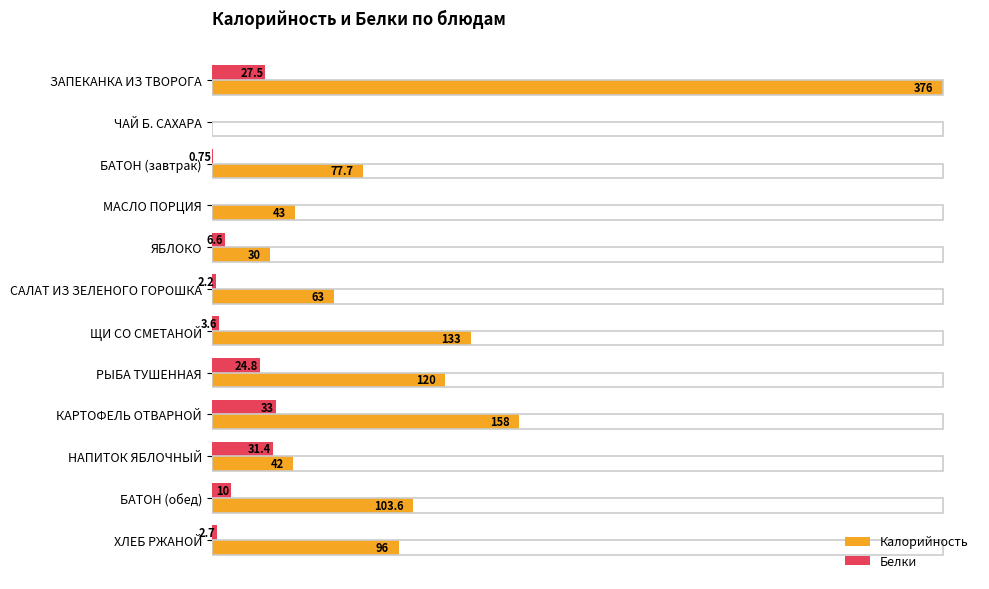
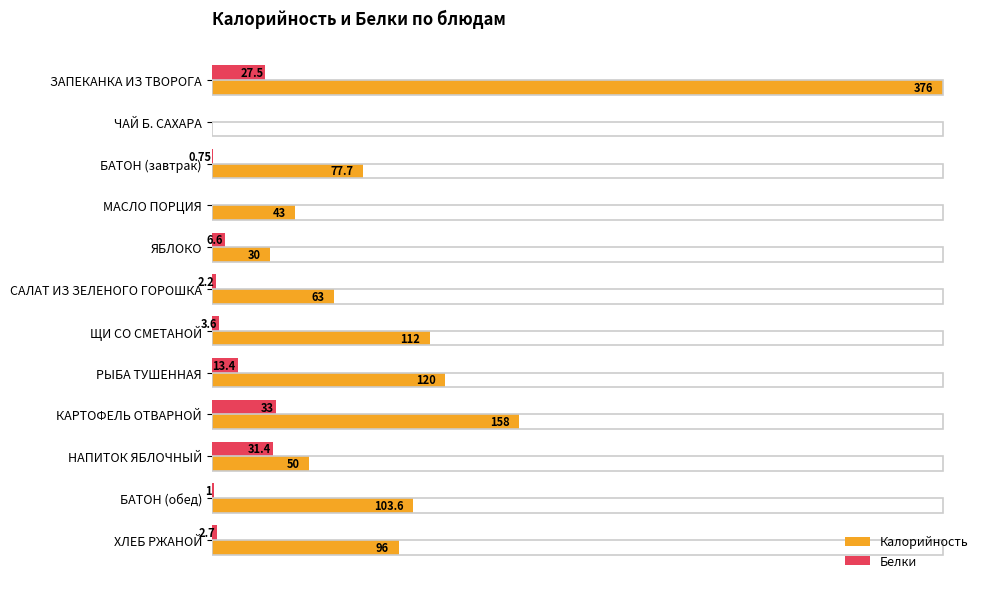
Калорийность, ЩИ СО СМЕТАНОЙ: 133 -> 112
Белки, РЫБА ТУШЕННАЯ: 24.8 -> 13.4
Калорийность, НАПИТОК ЯБЛОЧНЫЙ: 42 -> 50
Белки, БАТОН (обед): 10 -> 1
